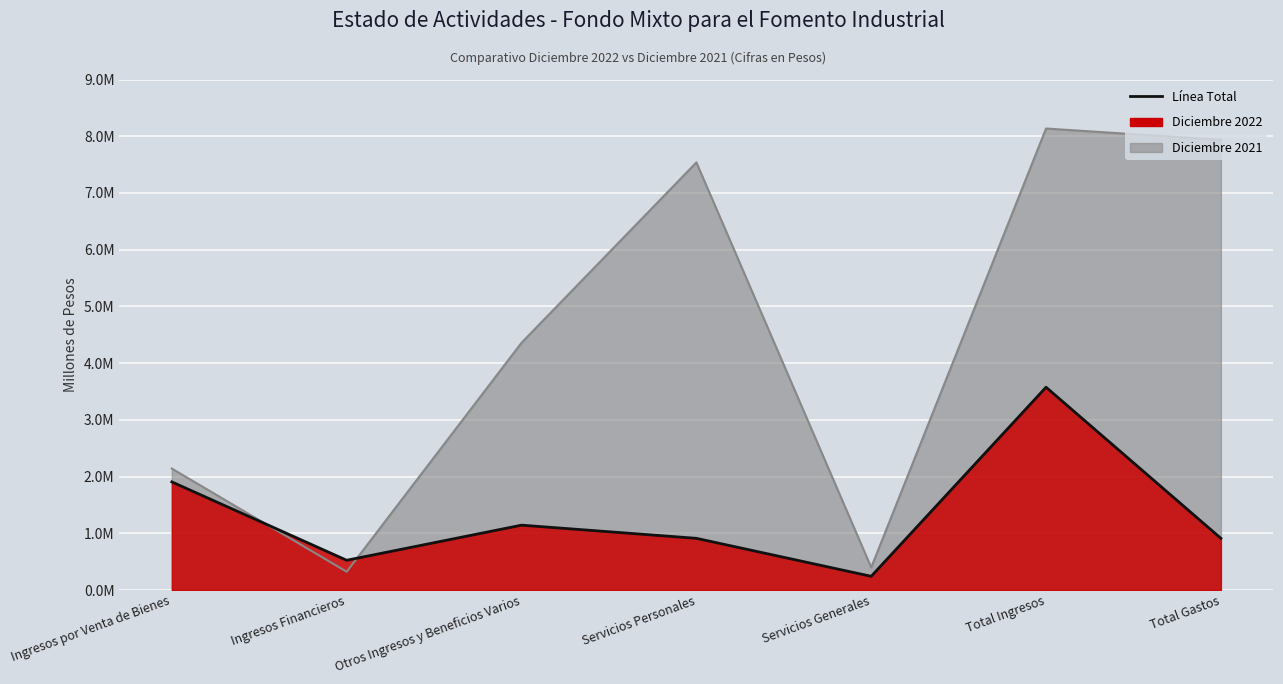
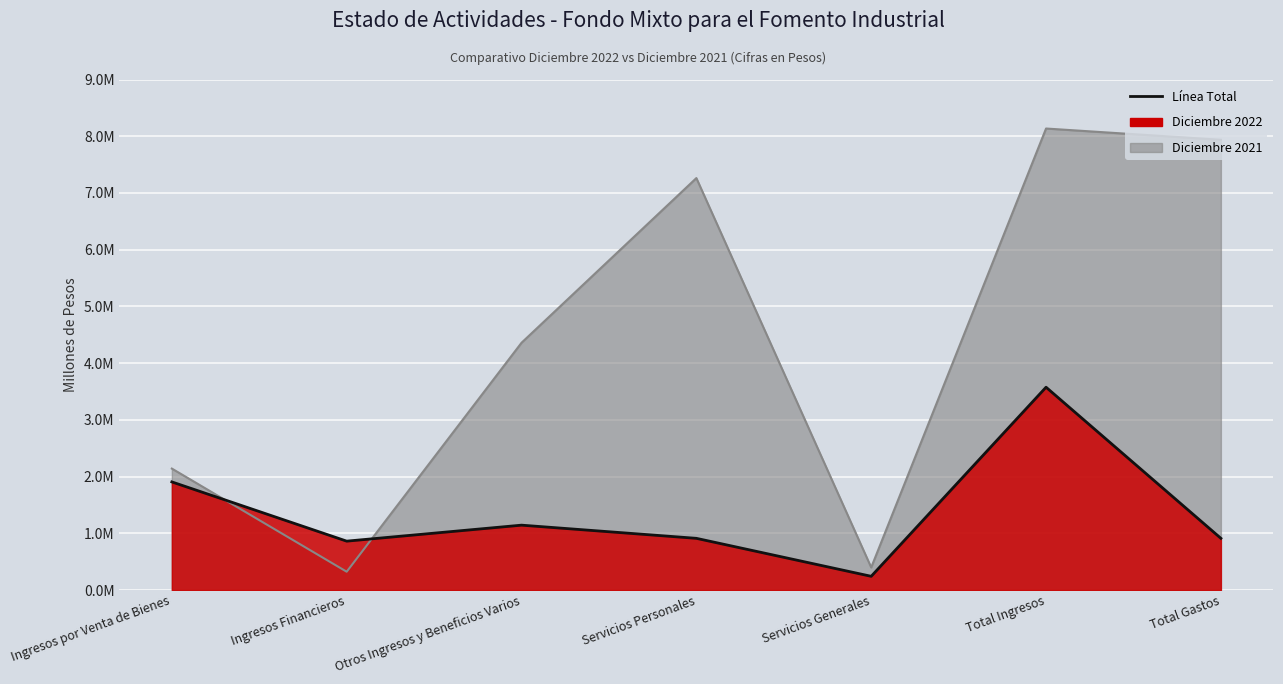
Diciembre 2022, Ingresos Financieros: 500000 -> 900000
Diciembre 2021, Servicios Personales: 7500000 -> 7300000
